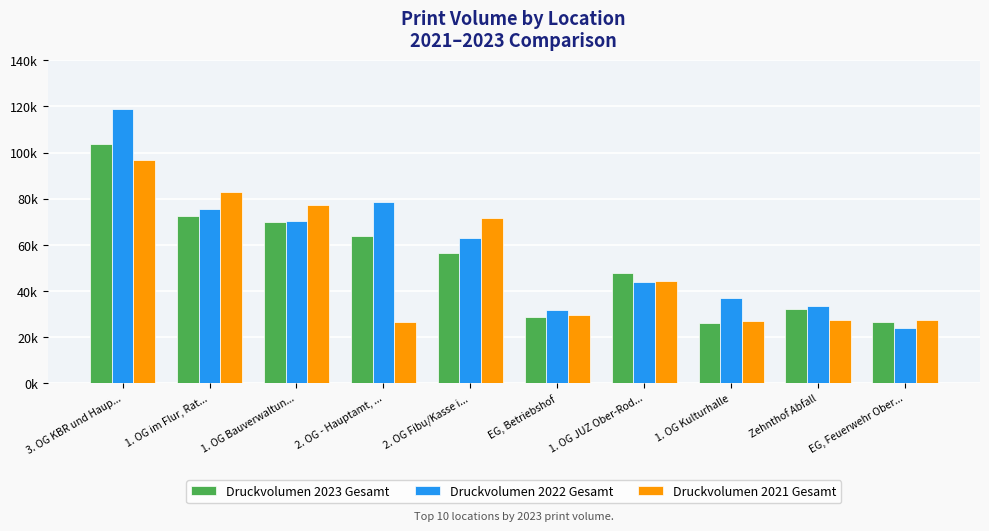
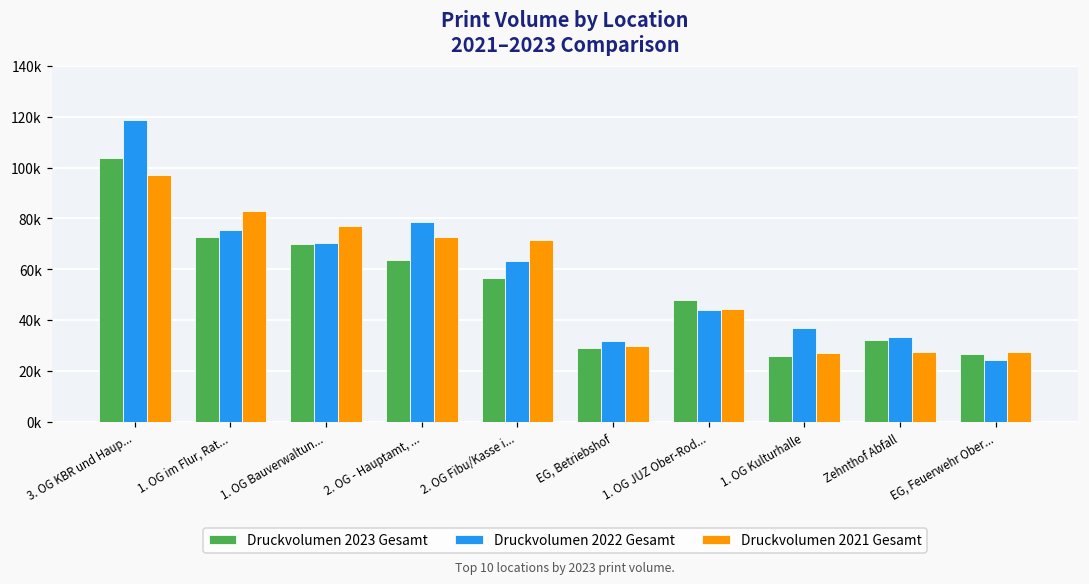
Druckvolumen 2021 Gesamt, 2. OG - Hauptamt, ...: 27000 -> 73000
